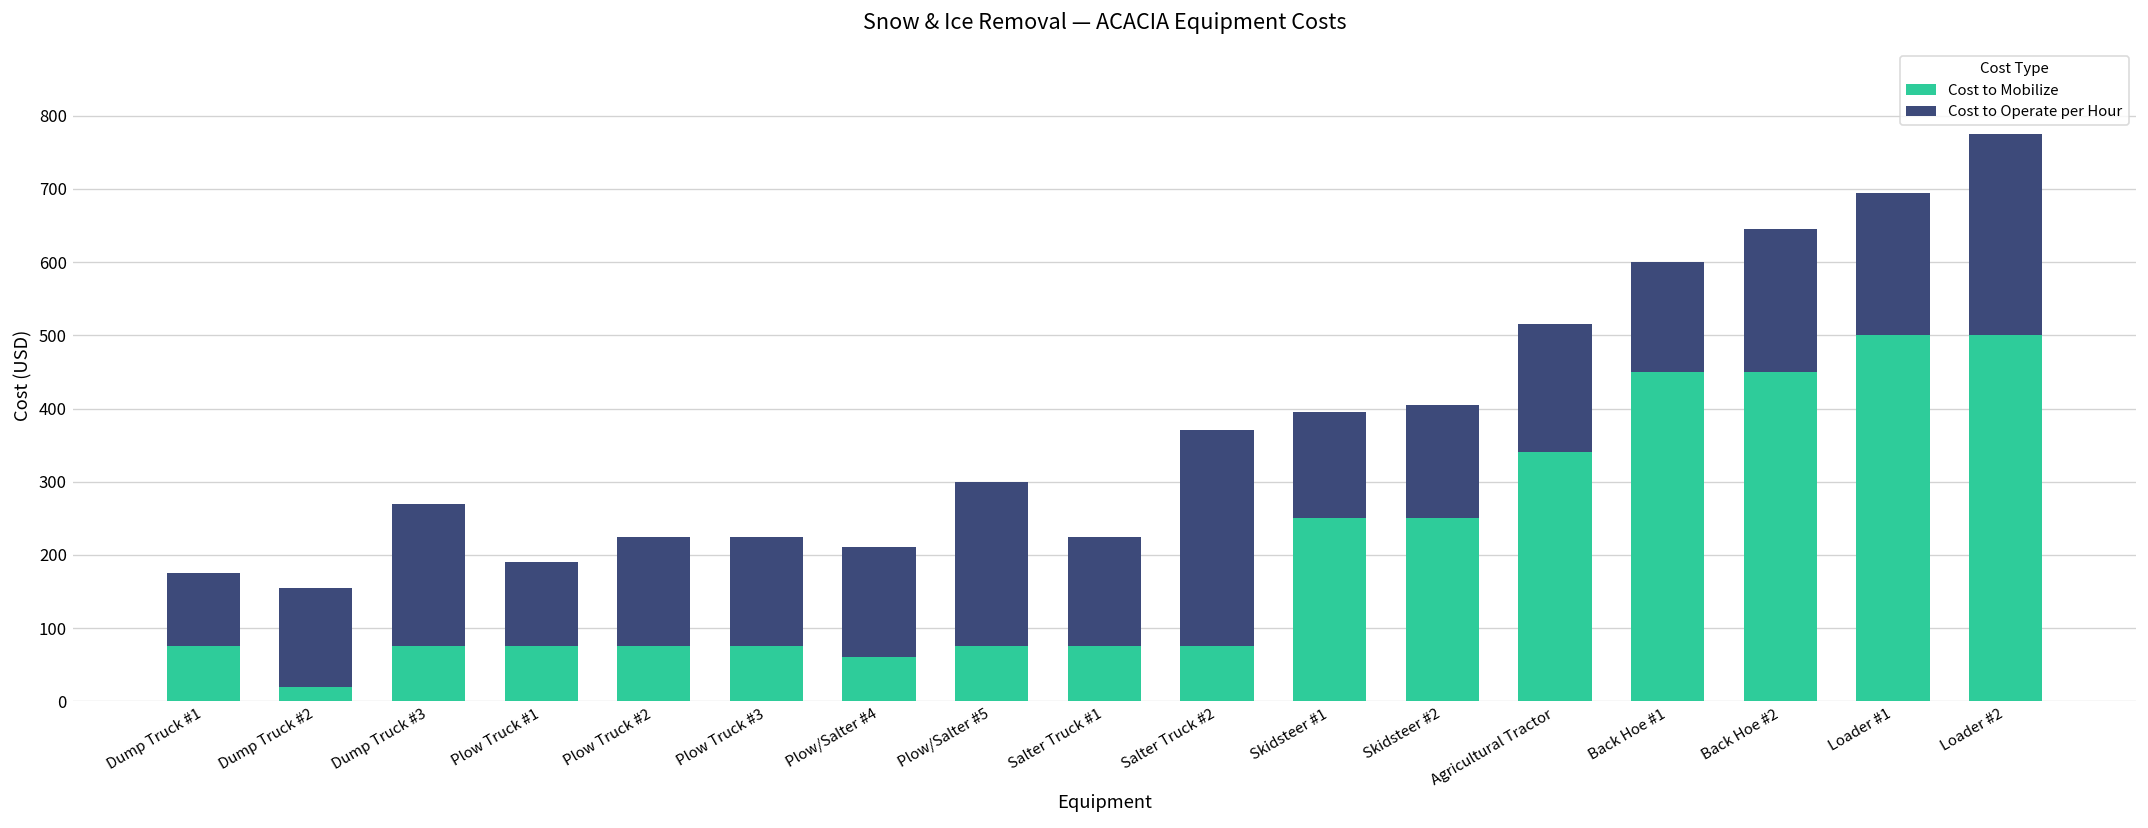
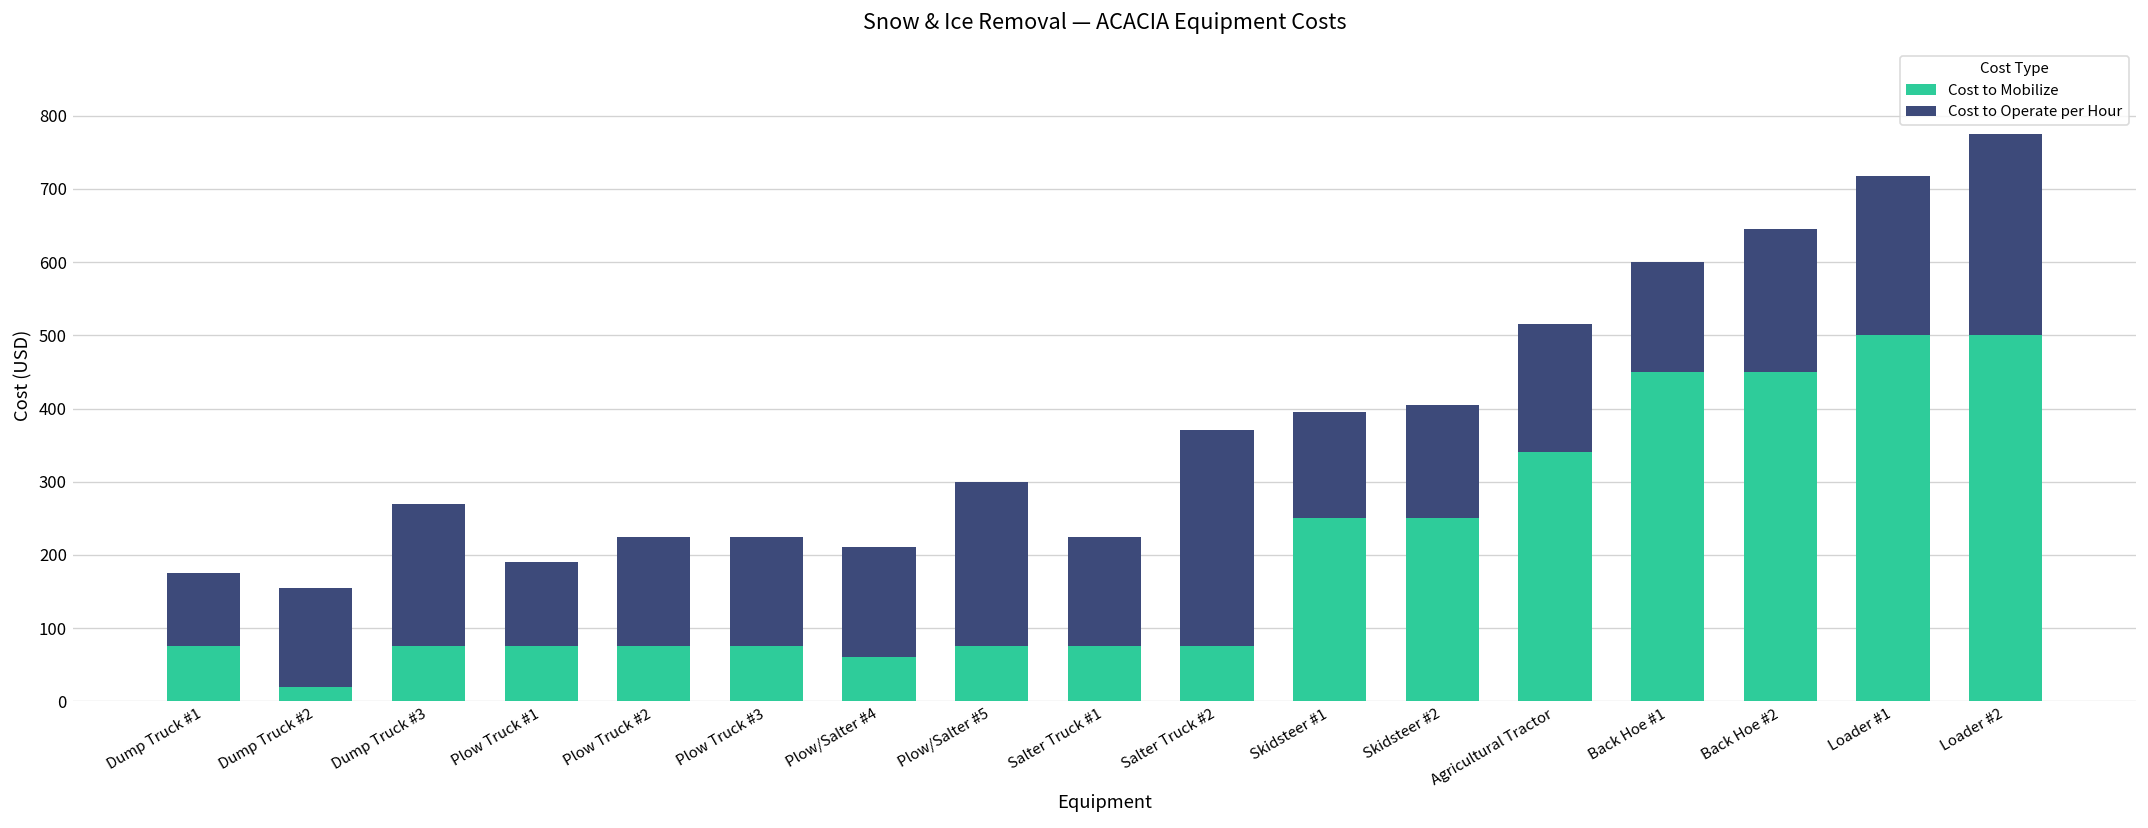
Cost to Operate per Hour, Loader #1: 200 -> 220
